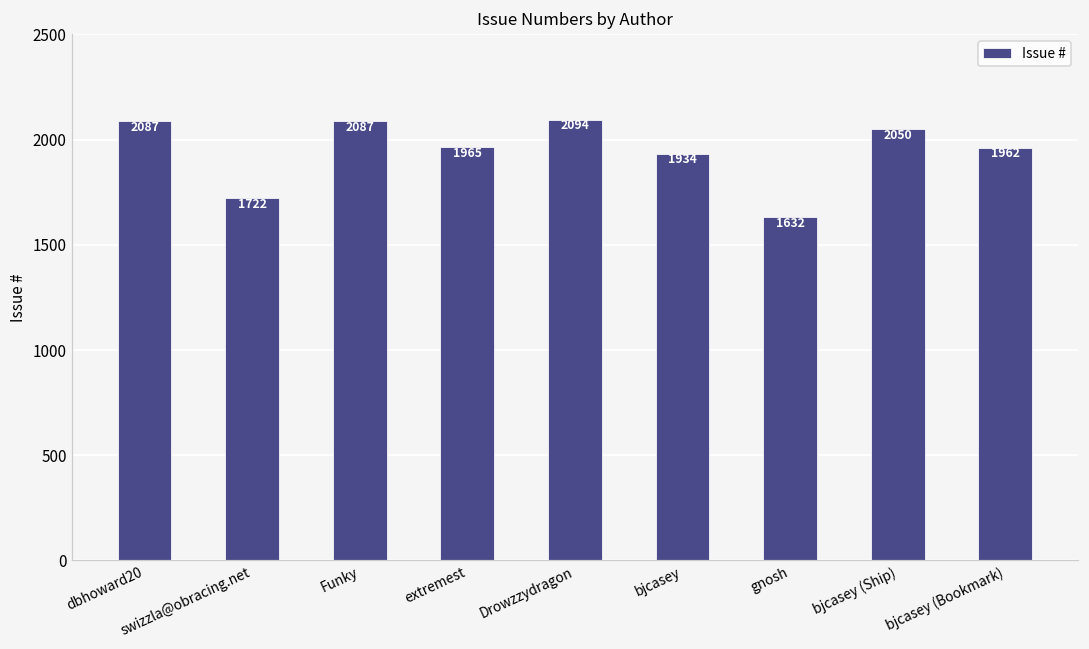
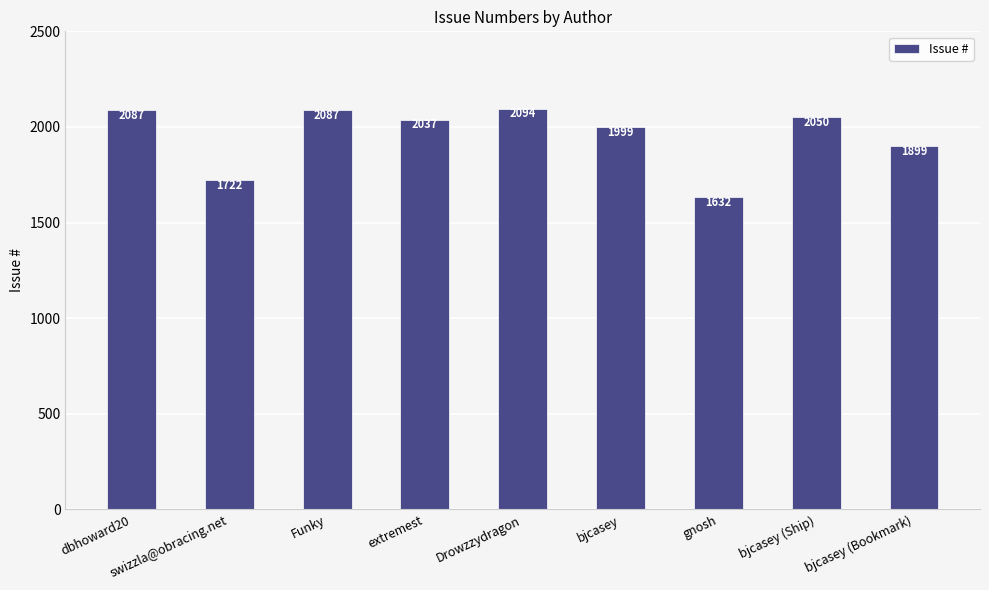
extremest: 1965 -> 2037
bjcasey: 1934 -> 1999
bjcasey (Bookmark): 1962 -> 1899
